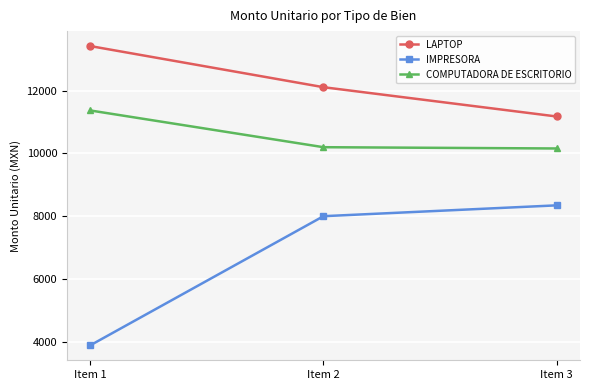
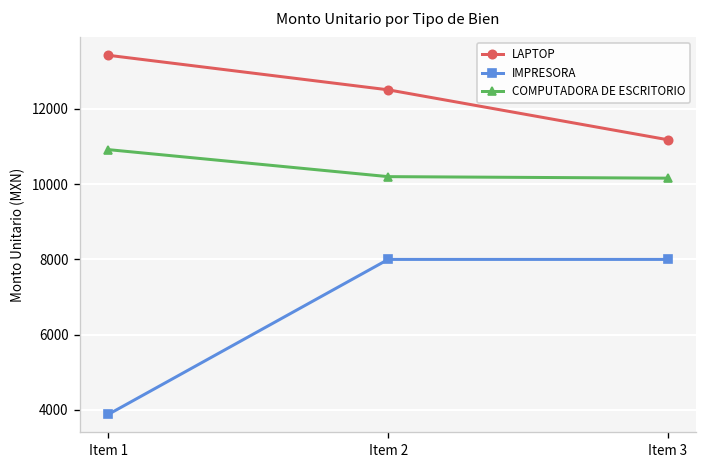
COMPUTADORA DE ESCRITORIO, Item 1: 11400 -> 10900
LAPTOP, Item 2: 12100 -> 12500
IMPRESORA, Item 3: 8300 -> 8000
